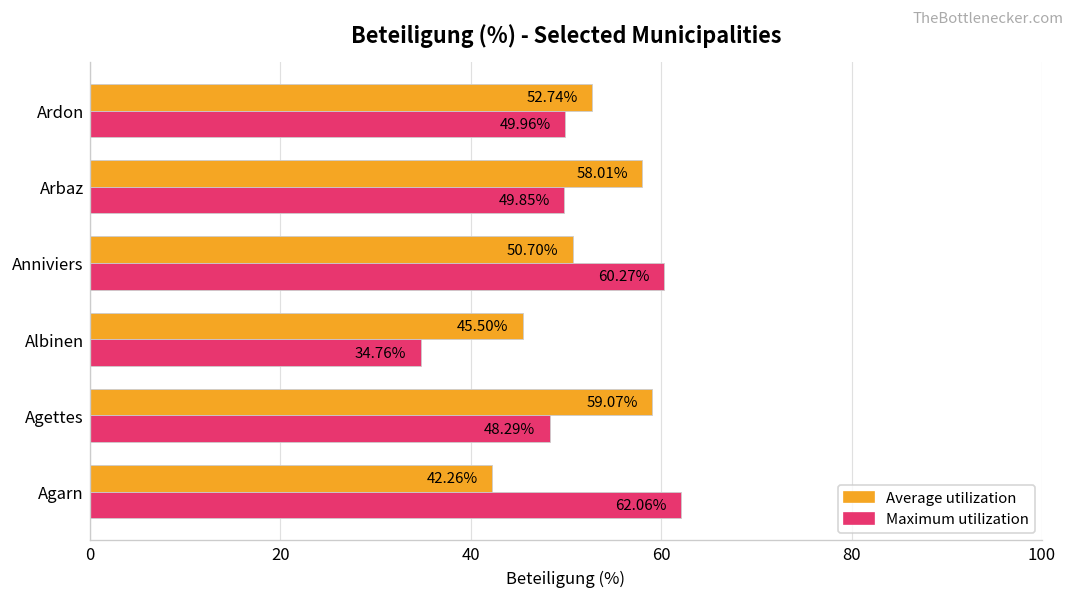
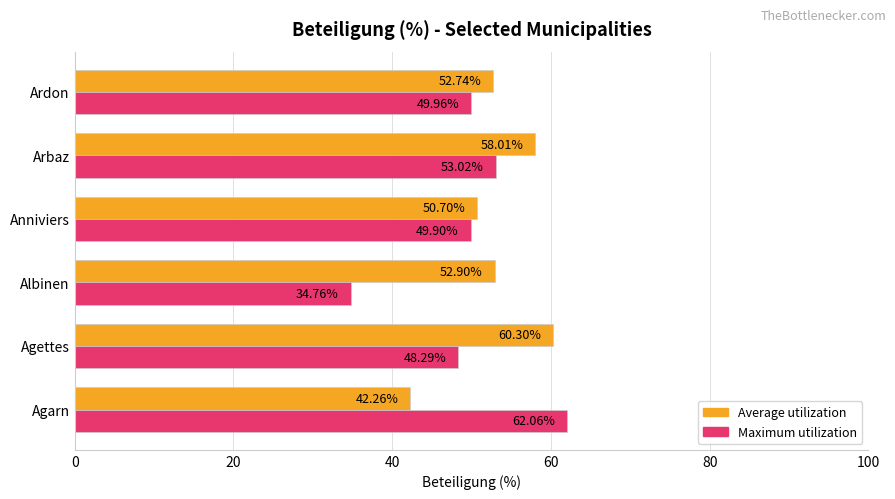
Maximum utilization, Arbaz: 49.85% -> 53.02%
Maximum utilization, Anniviers: 60.27% -> 49.90%
Average utilization, Albinen: 45.50% -> 52.90%
Average utilization, Agettes: 59.07% -> 60.30%
